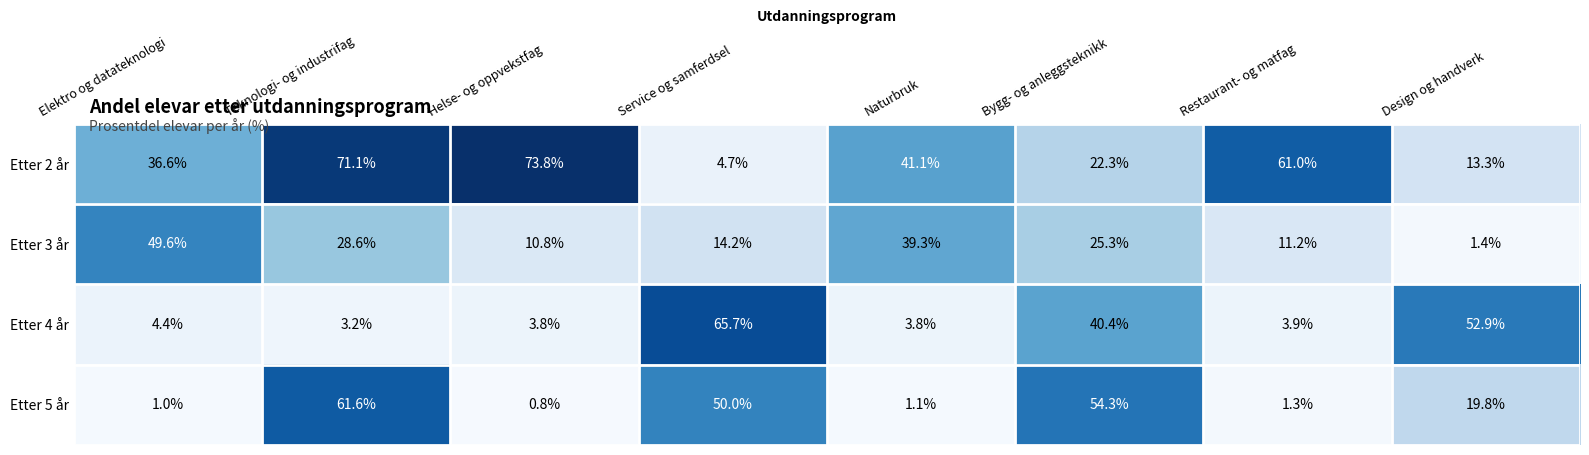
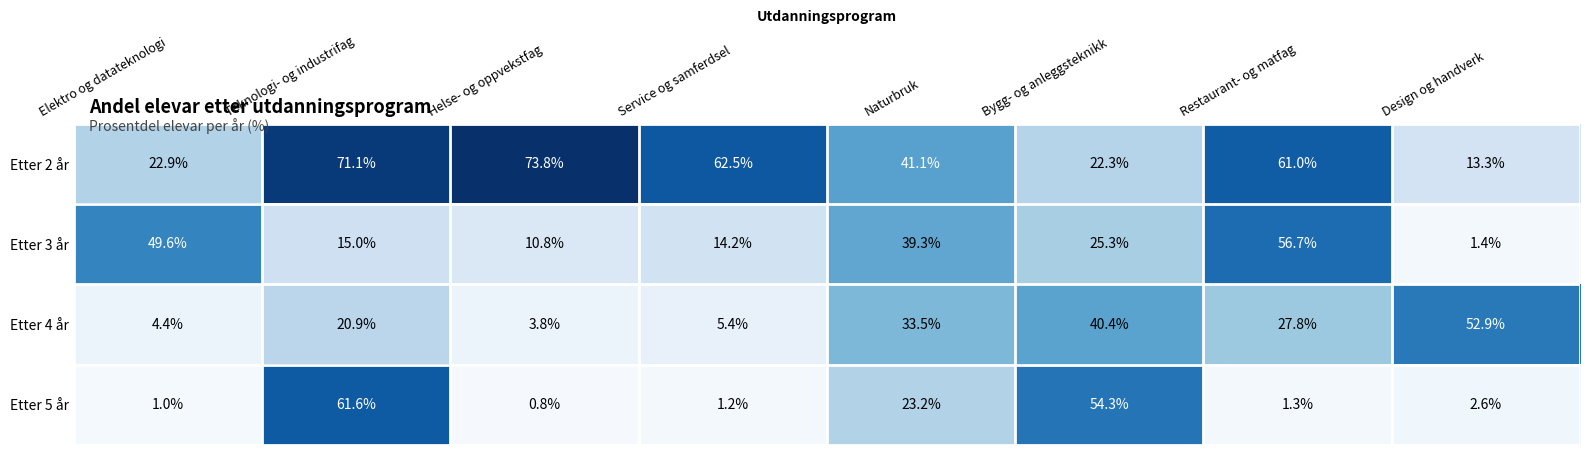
Etter 2 år, Elektro og datateknologi: 36.6% -> 22.9%
Etter 2 år, Service og samferdsel: 4.7% -> 62.5%
Etter 3 år, Teknologi- og industrifag: 28.6% -> 15.0%
Etter 3 år, Restaurant- og matfag: 11.2% -> 56.7%
Etter 4 år, Teknologi- og industrifag: 3.2% -> 20.9%
Etter 4 år, Service og samferdsel: 65.7% -> 5.4%
Etter 4 år, Naturbruk: 3.8% -> 33.5%
Etter 4 år, Restaurant- og matfag: 3.9% -> 27.8%
Etter 5 år, Service og samferdsel: 50.0% -> 1.2%
Etter 5 år, Naturbruk: 1.1% -> 23.2%
Etter 5 år, Design og handverk: 19.8% -> 2.6%
